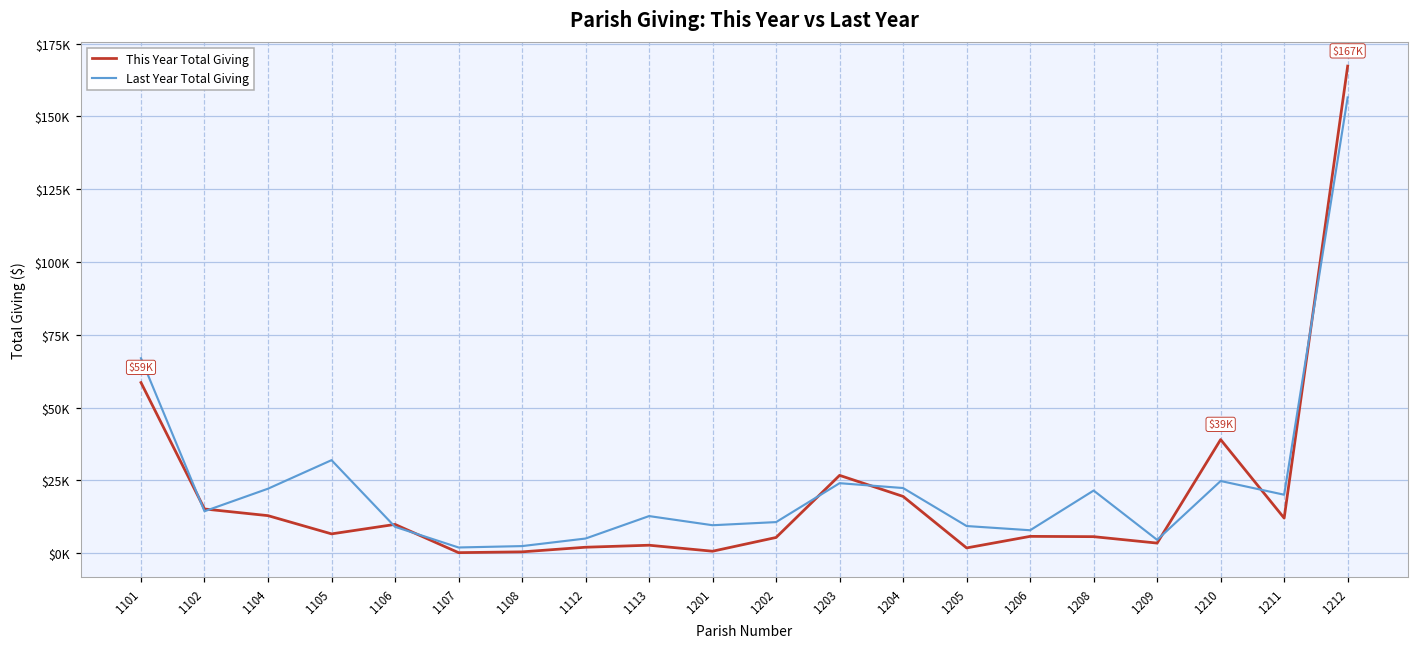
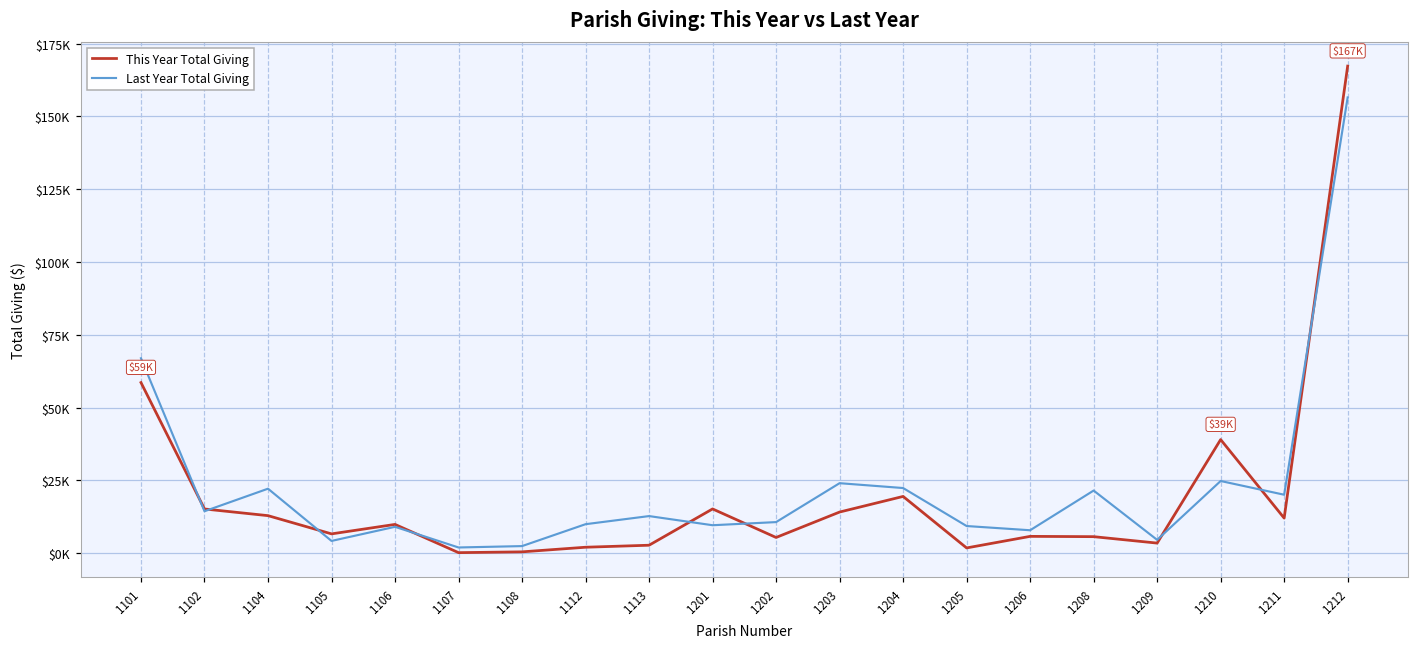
Last Year Total Giving, 1105: $32000 -> $4000
Last Year Total Giving, 1112: $5000 -> $10000
This Year Total Giving, 1201: $1000 -> $15000
This Year Total Giving, 1203: $27000 -> $14000
